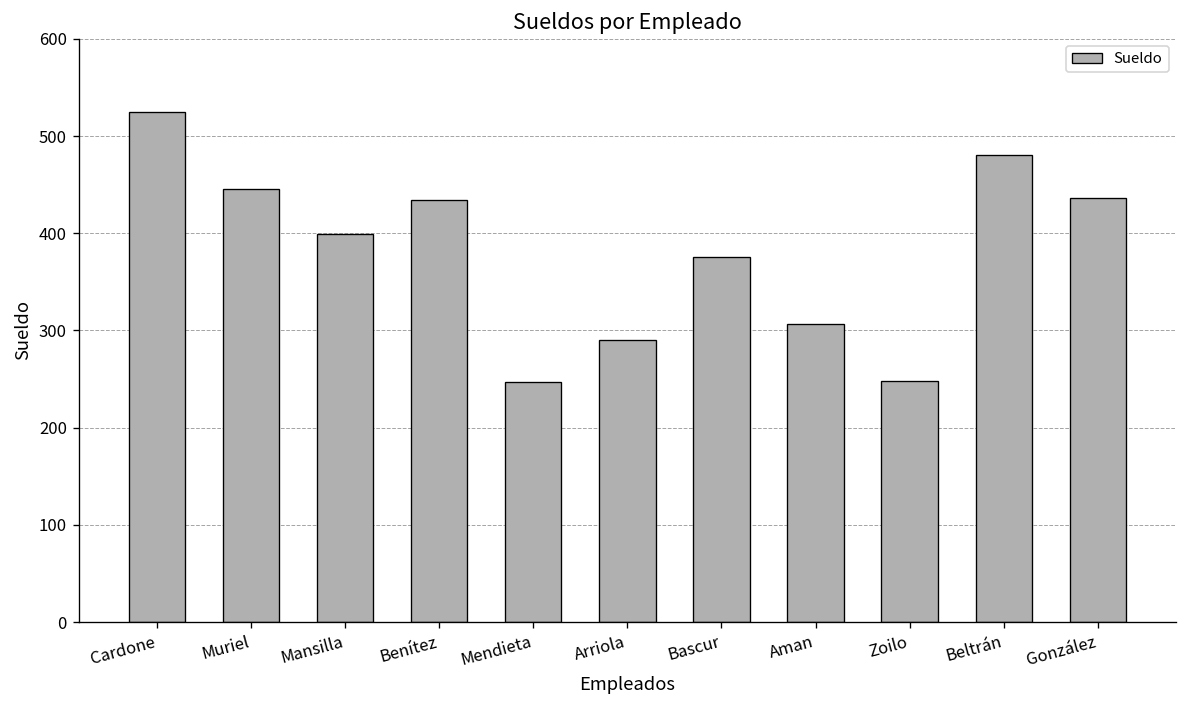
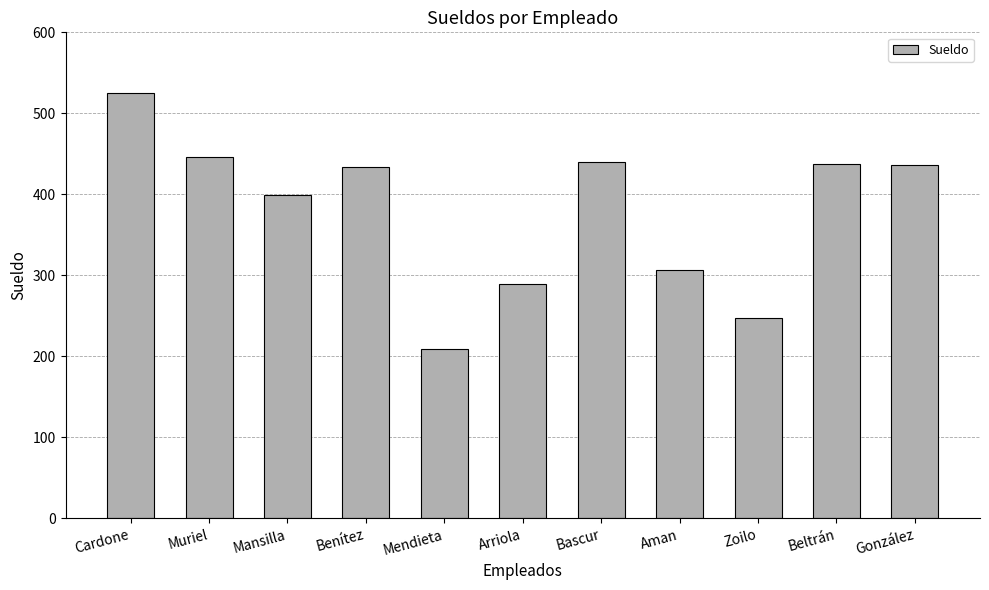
Mendieta: 250 -> 210
Bascur: 380 -> 440
Beltrán: 480 -> 440
